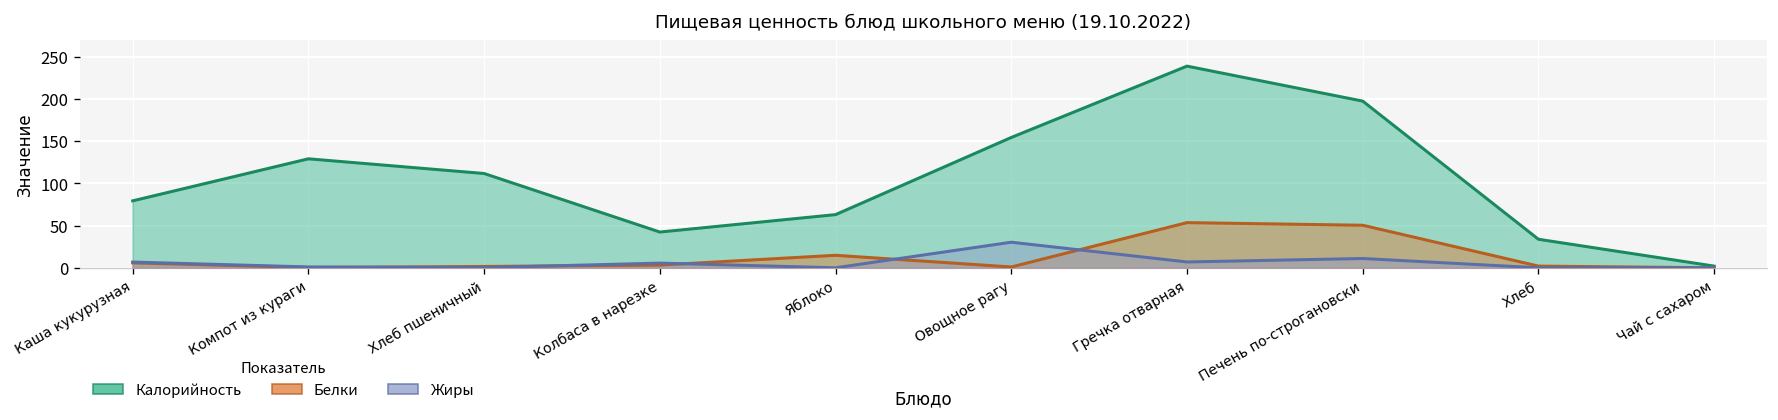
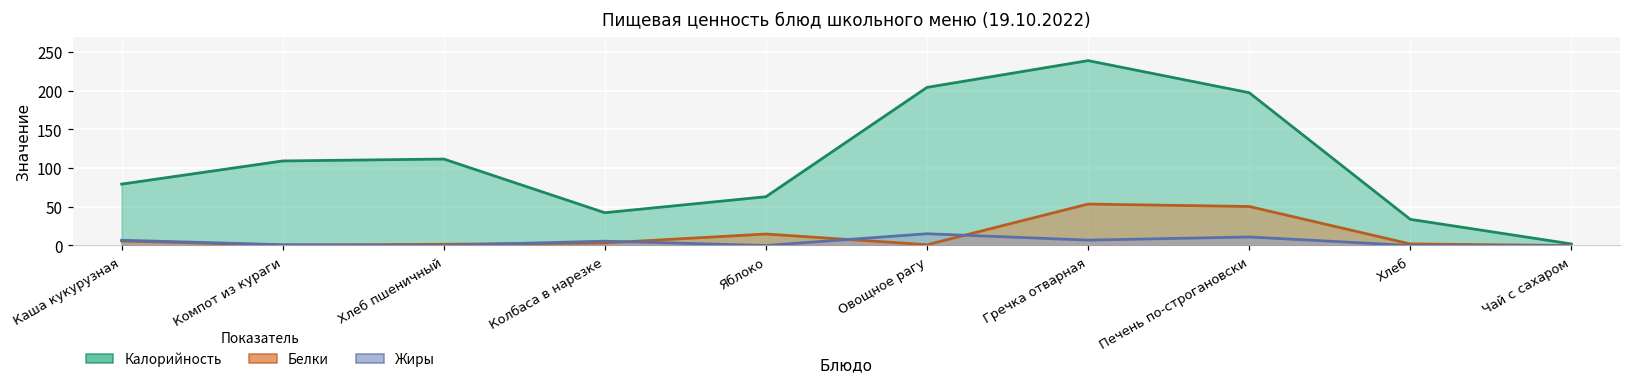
Калорийность, Компот из кураги: 130 -> 110
Калорийность, Овощное рагу: 150 -> 200
Жиры, Овощное рагу: 30 -> 20
